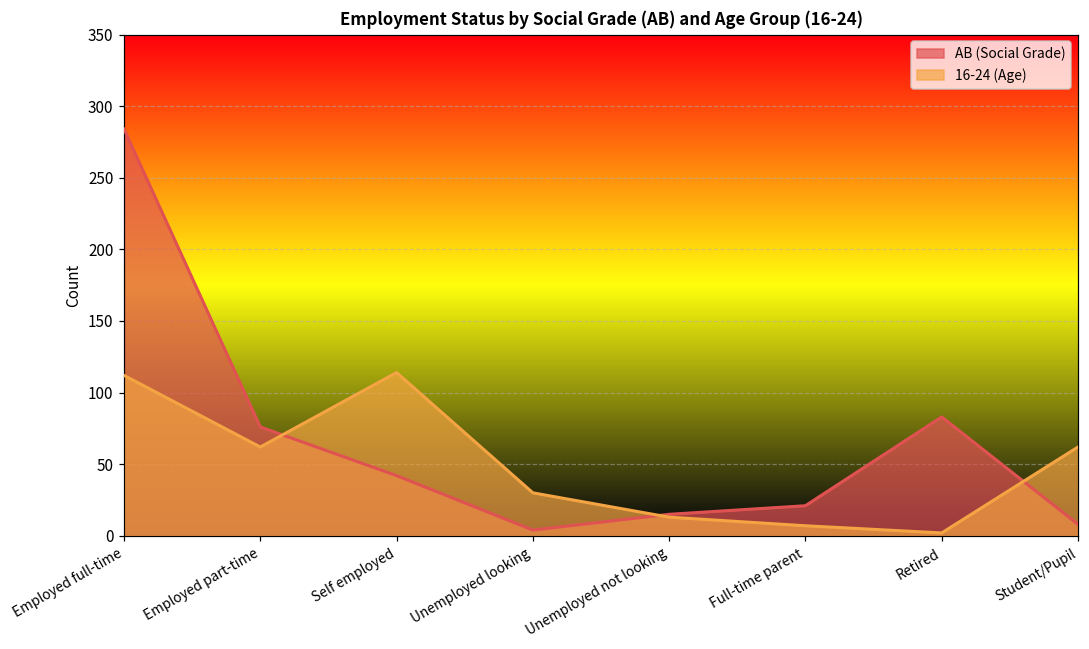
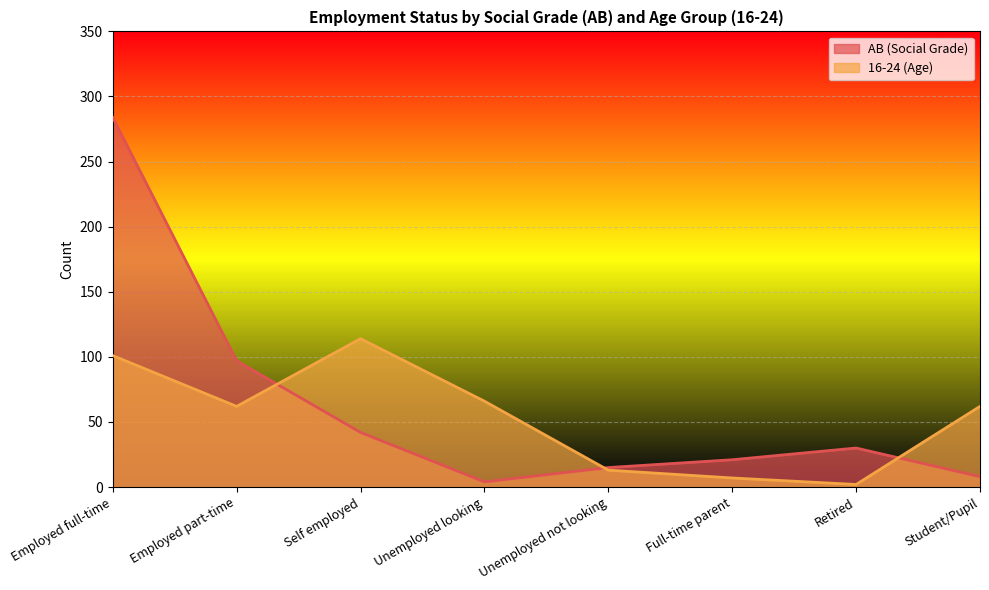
16-24 (Age), Employed full-time: 112 -> 101
AB (Social Grade), Employed part-time: 76 -> 97
16-24 (Age), Unemployed looking: 30 -> 66
AB (Social Grade), Retired: 83 -> 30
